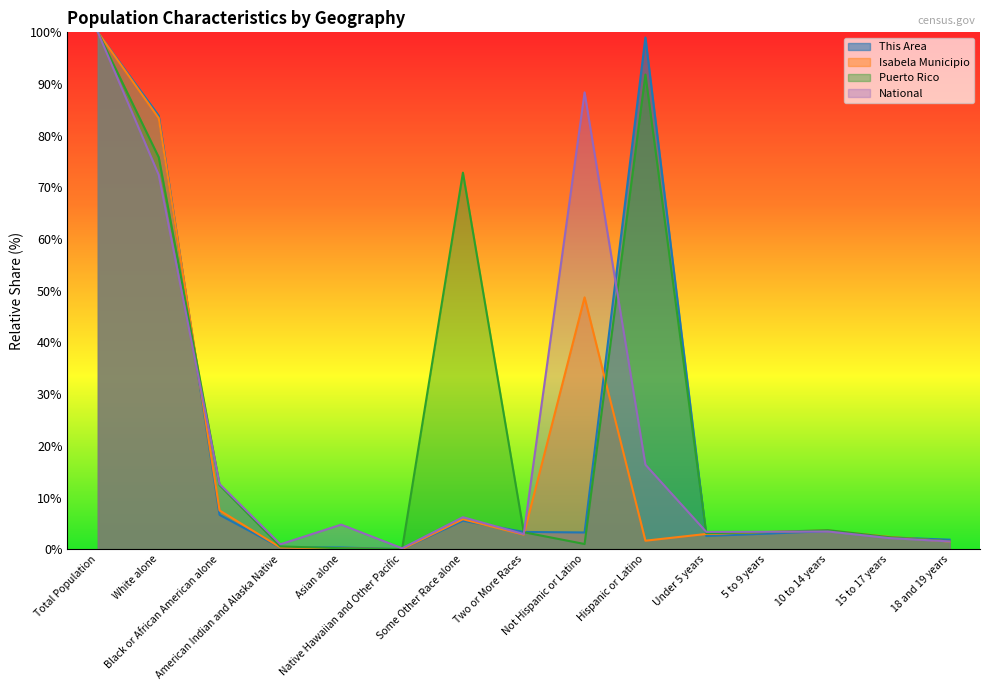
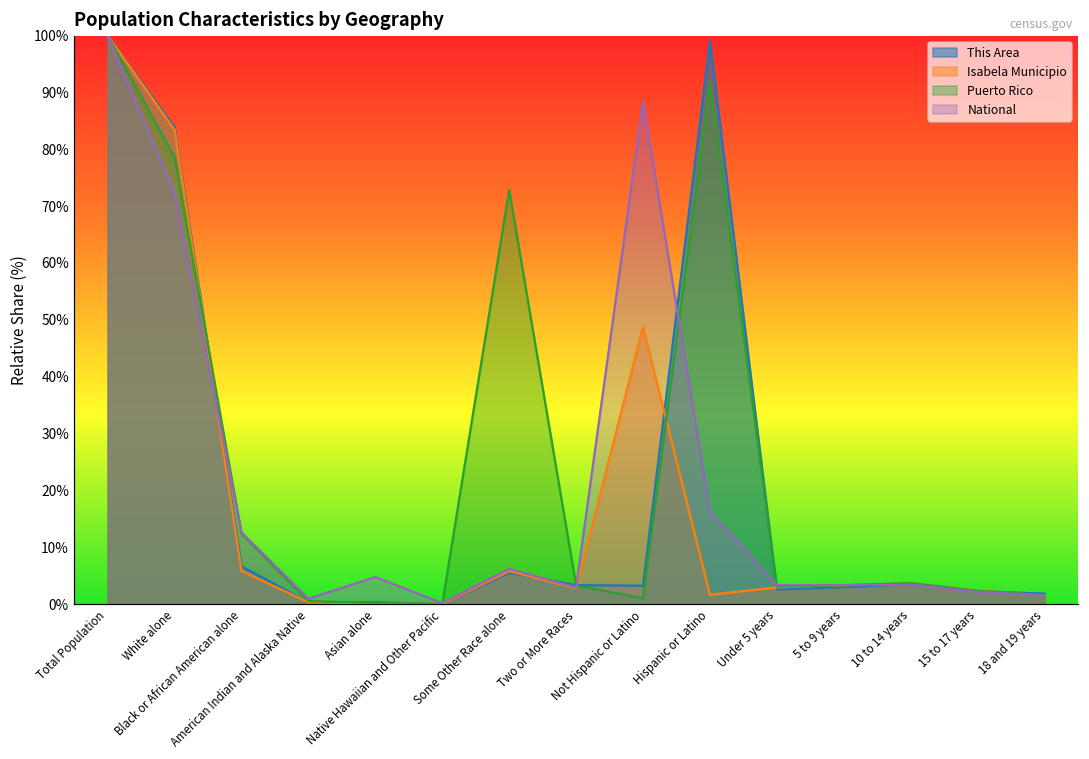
Puerto Rico, White alone: 76% -> 79%
Isabela Municipio, Black or African American alone: 7% -> 6%
